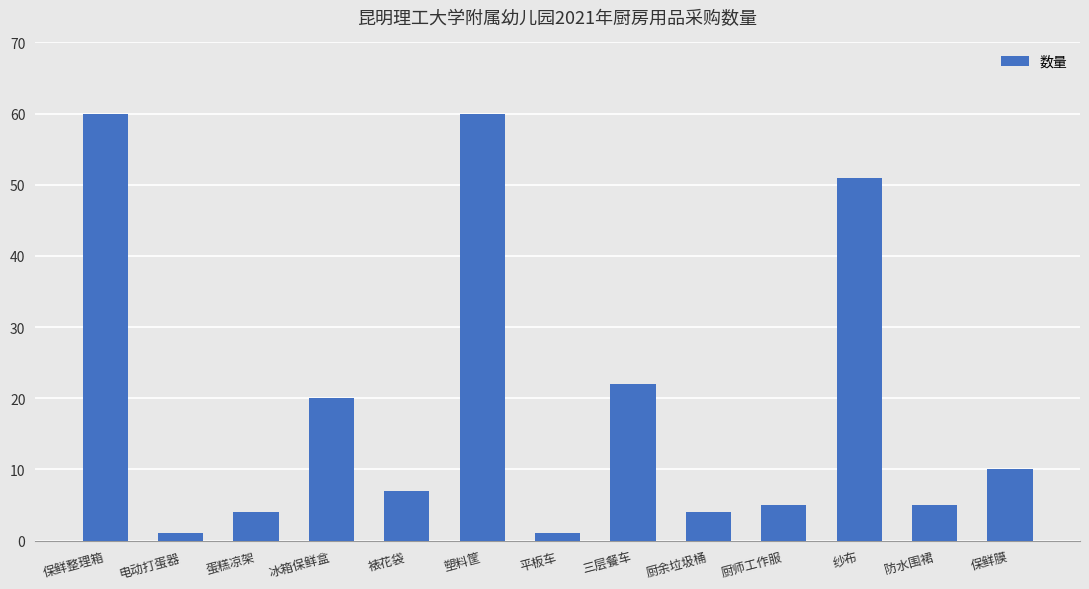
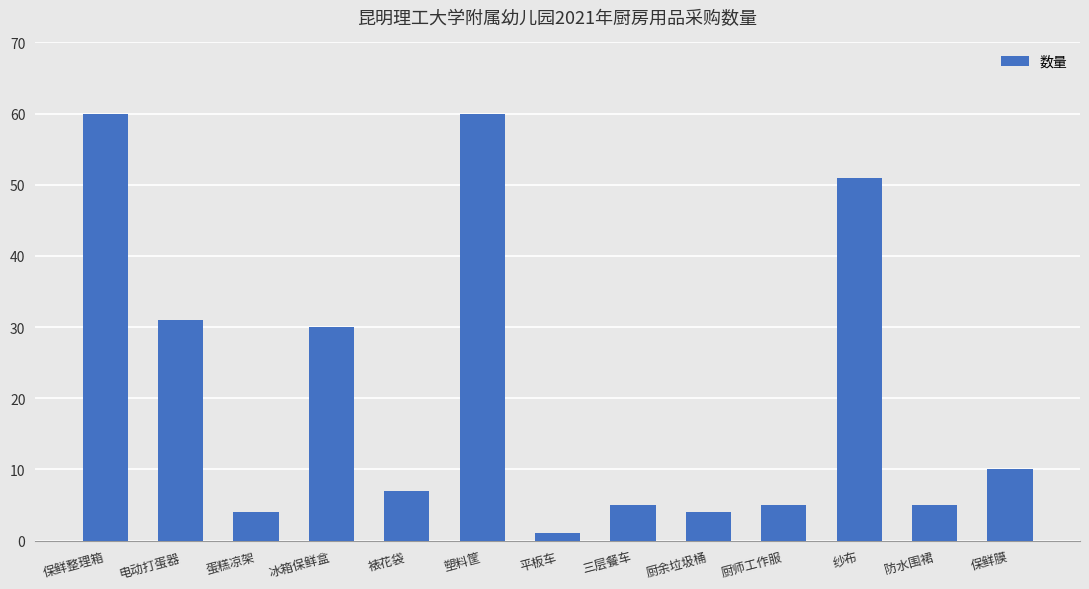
电动打蛋器: 1 -> 31
冰箱保鲜盒: 20 -> 30
三层餐车: 22 -> 5
